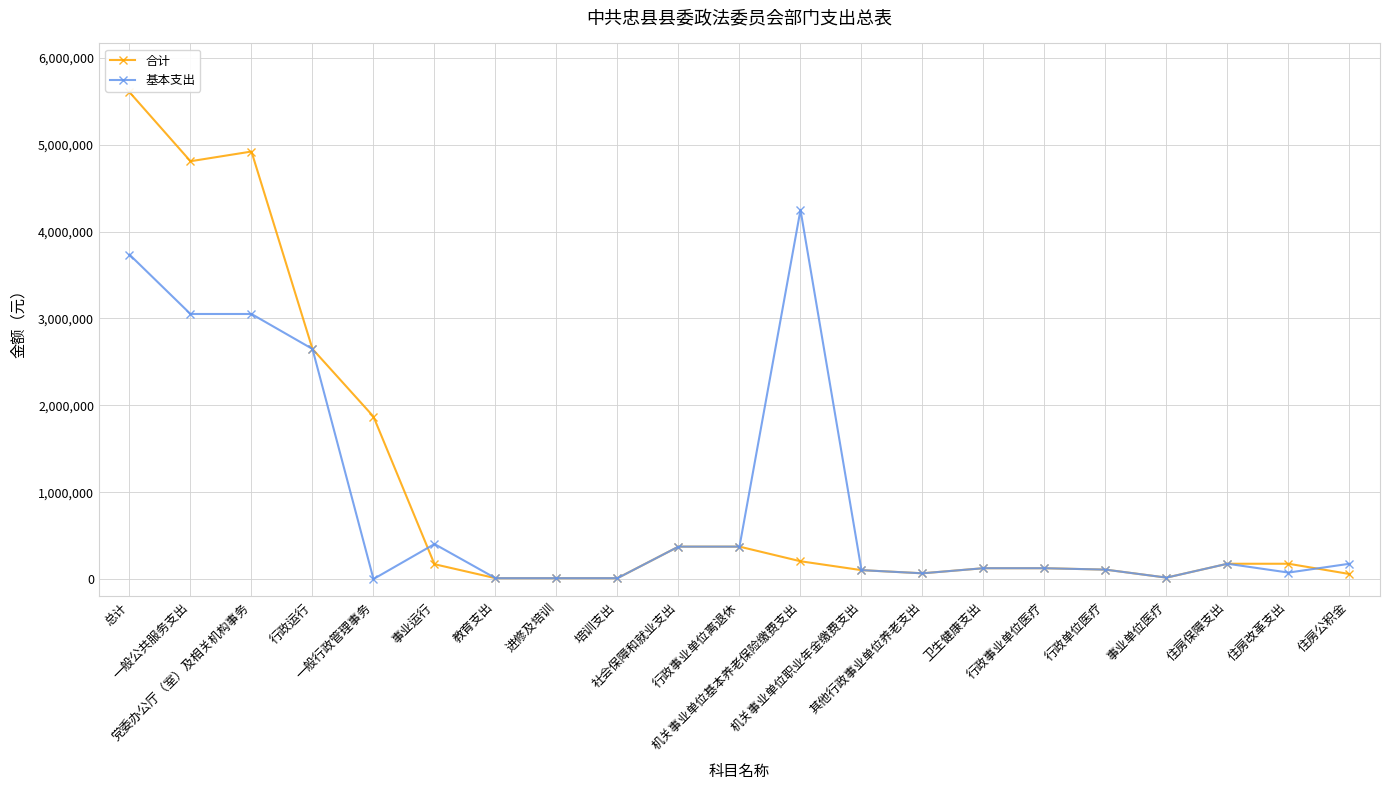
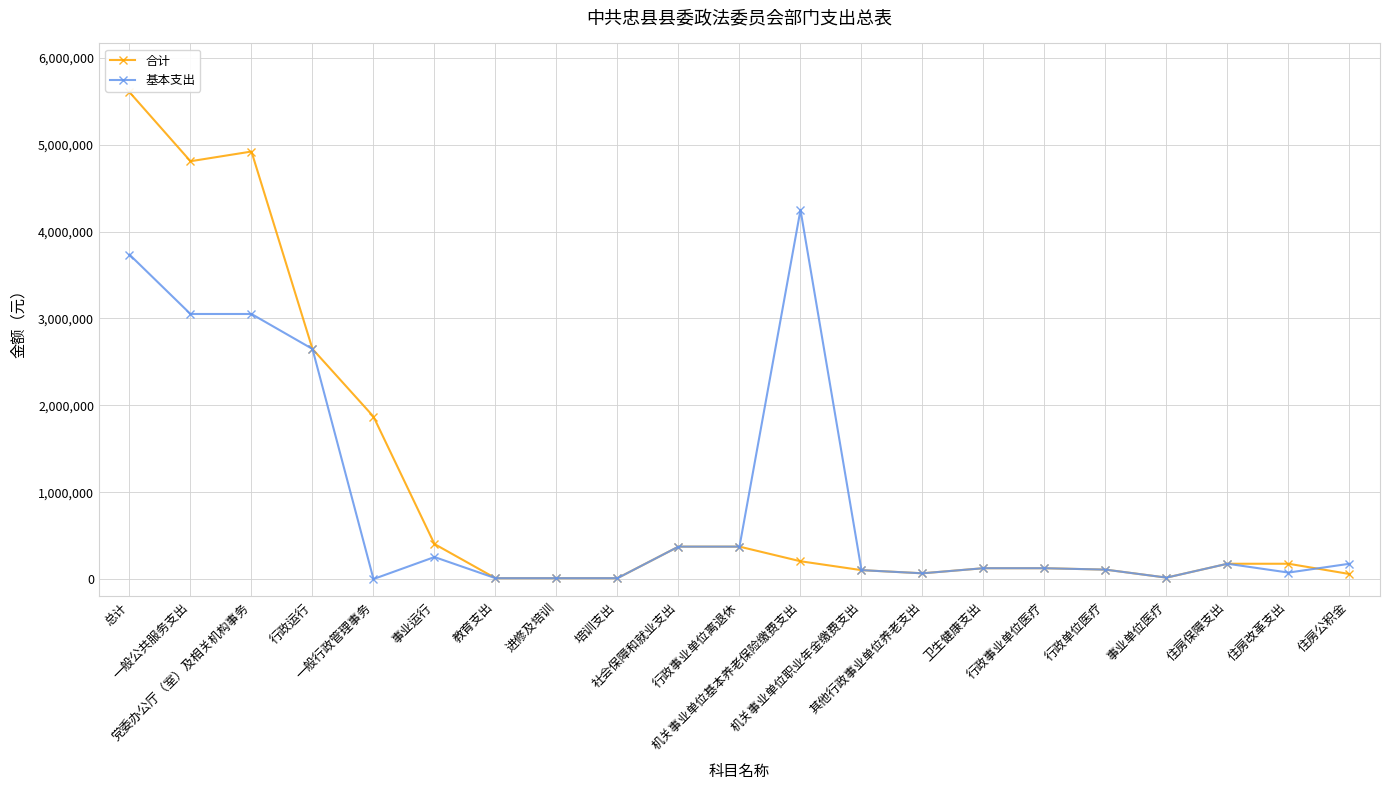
合计, 事业运行: 200,000 -> 400,000
基本支出, 事业运行: 400,000 -> 300,000
